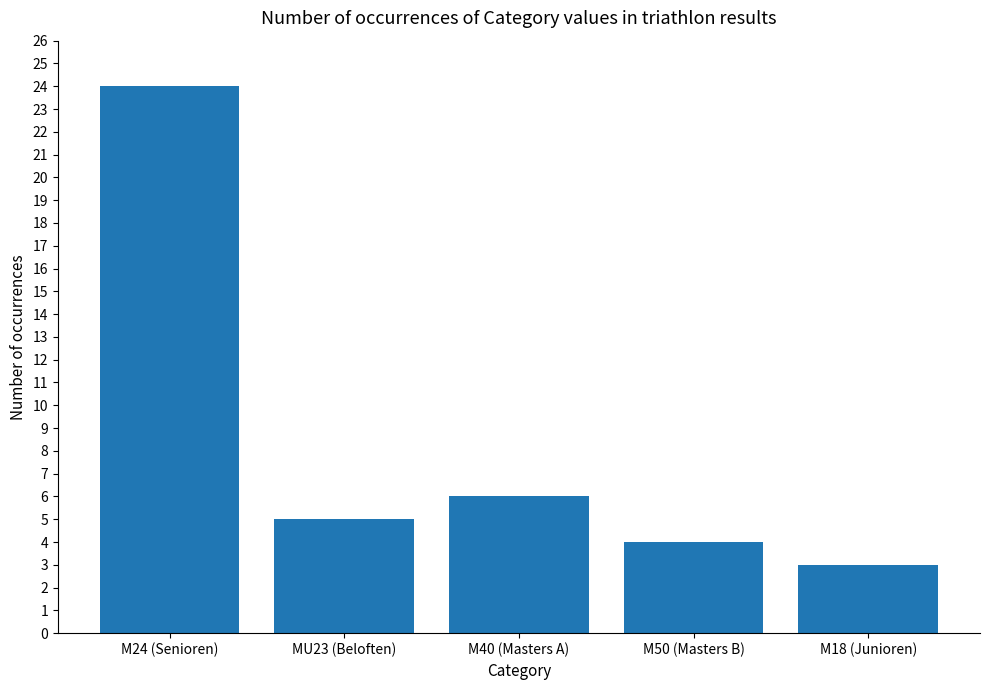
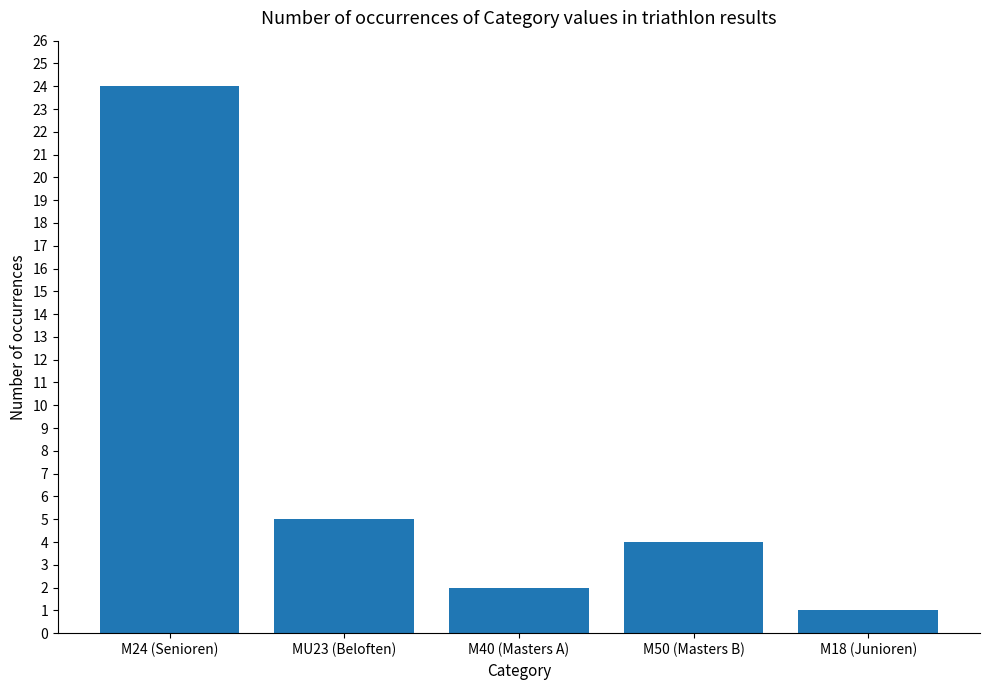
M40 (Masters A): 6 -> 2
M18 (Junioren): 3 -> 1
